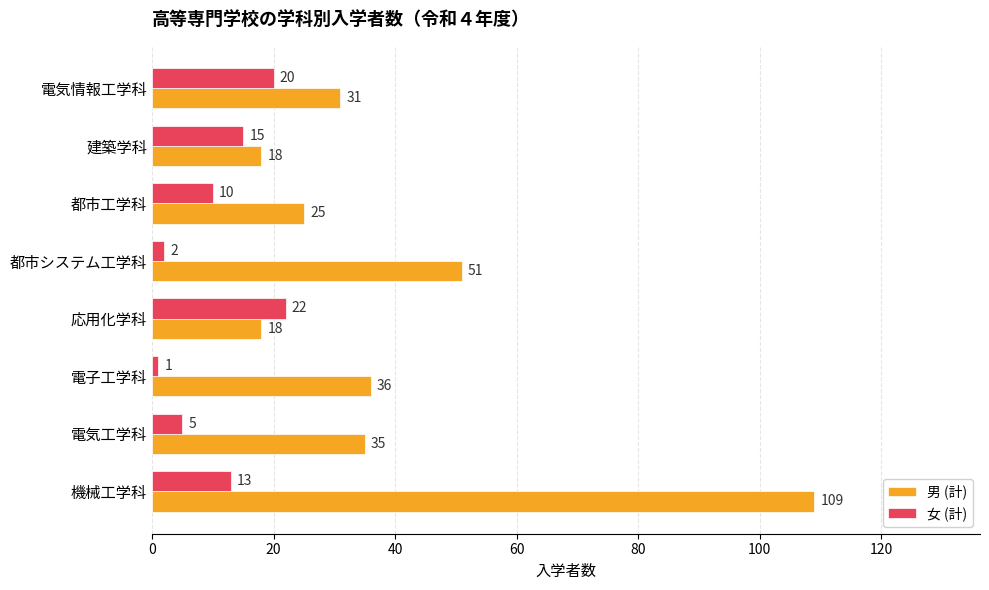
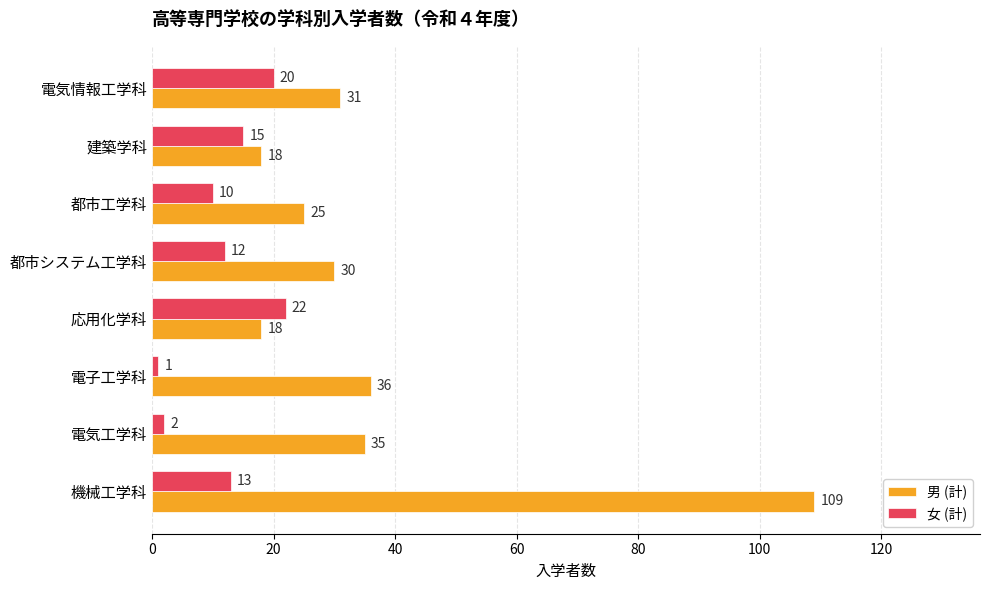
女 (計), 都市システム工学科: 2 -> 12
男 (計), 都市システム工学科: 51 -> 30
女 (計), 電気工学科: 5 -> 2
